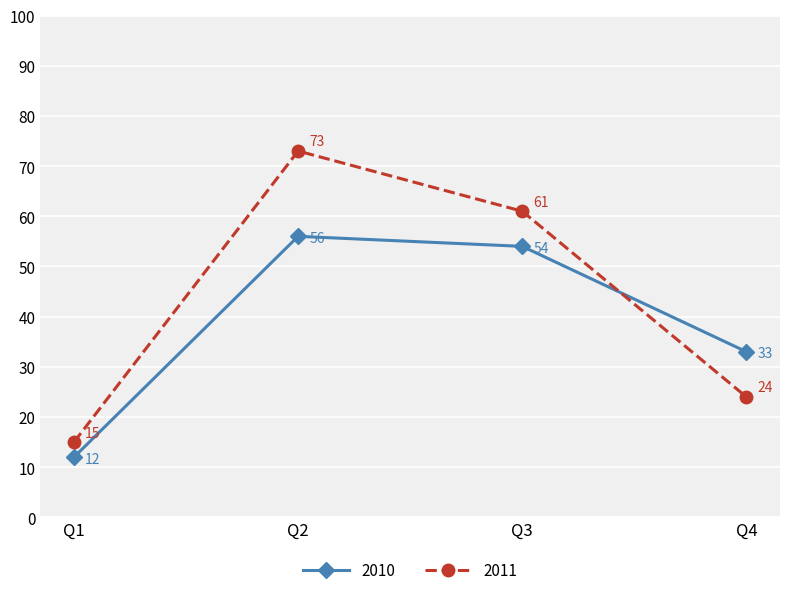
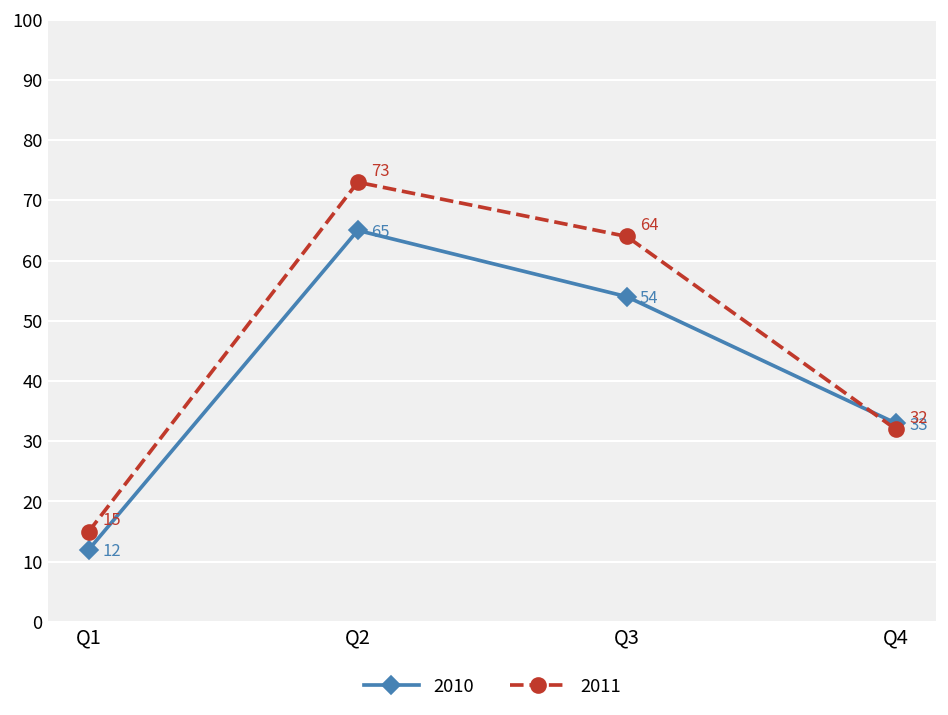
2010, Q2: 56 -> 65
2011, Q3: 61 -> 64
2011, Q4: 24 -> 32
